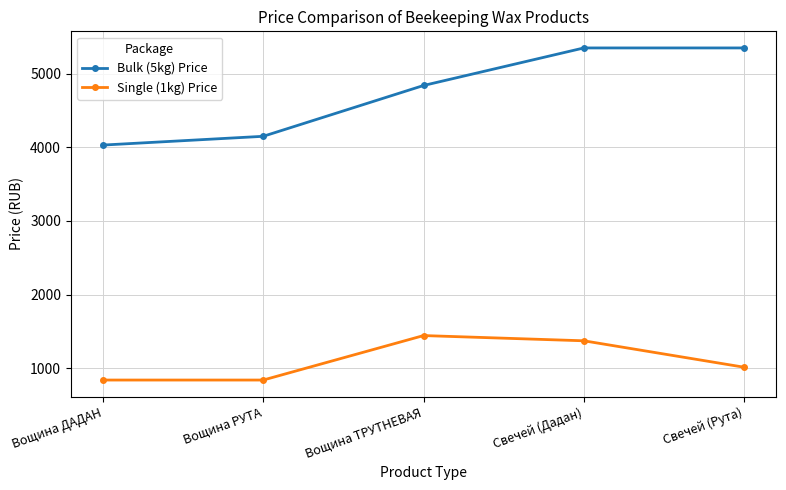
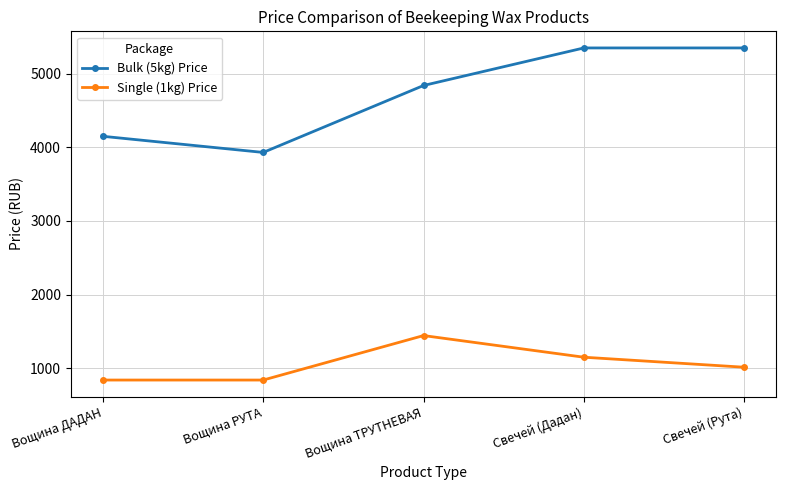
Bulk (5kg) Price, Вощина ДАДАН: 4000 -> 4200
Bulk (5kg) Price, Вощина РУТА: 4200 -> 3900
Single (1kg) Price, Свечей (Дадан): 1400 -> 1200
